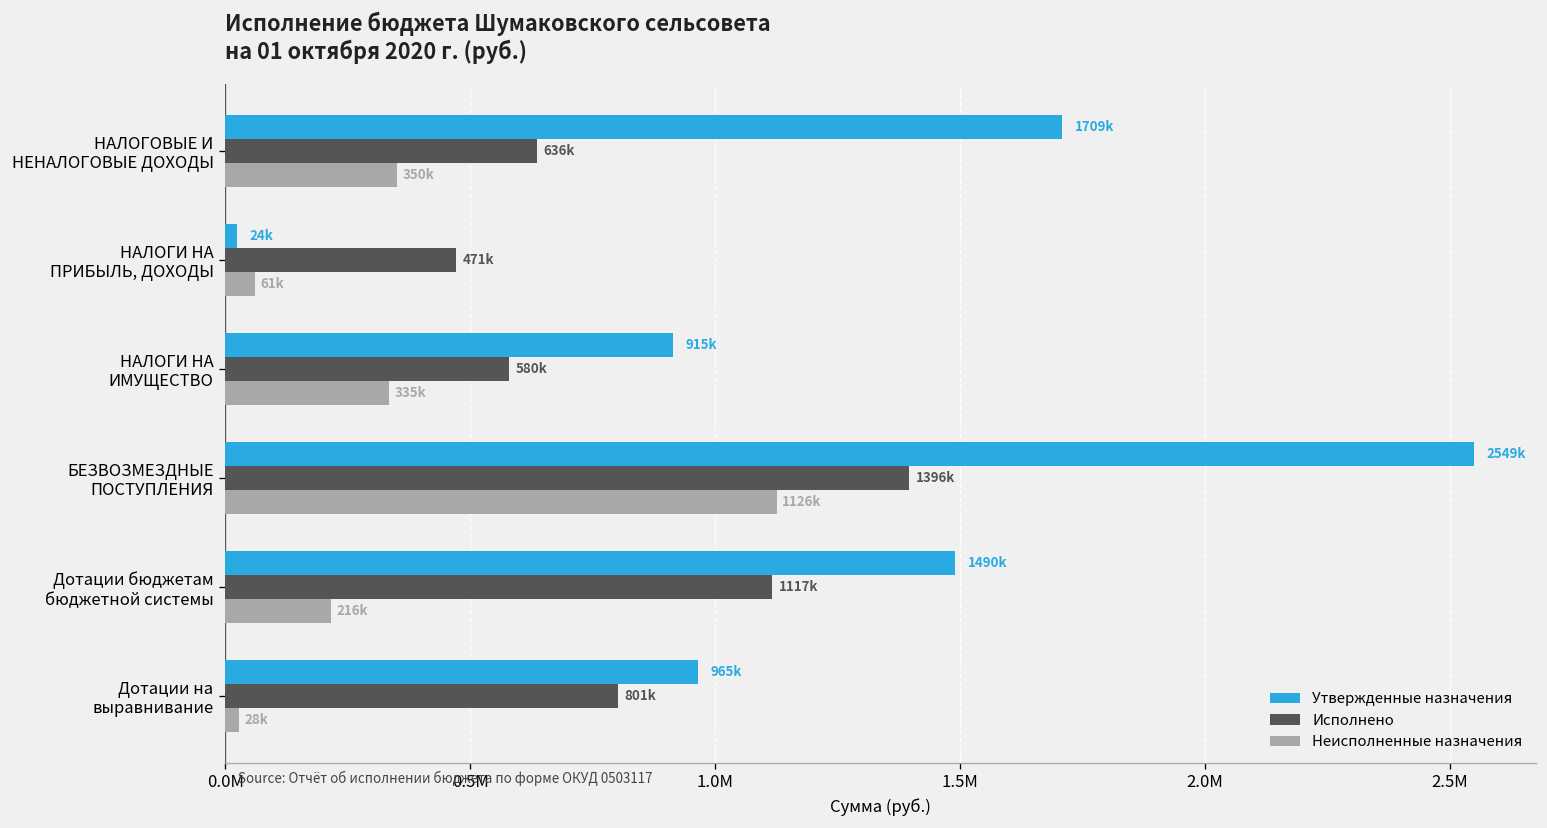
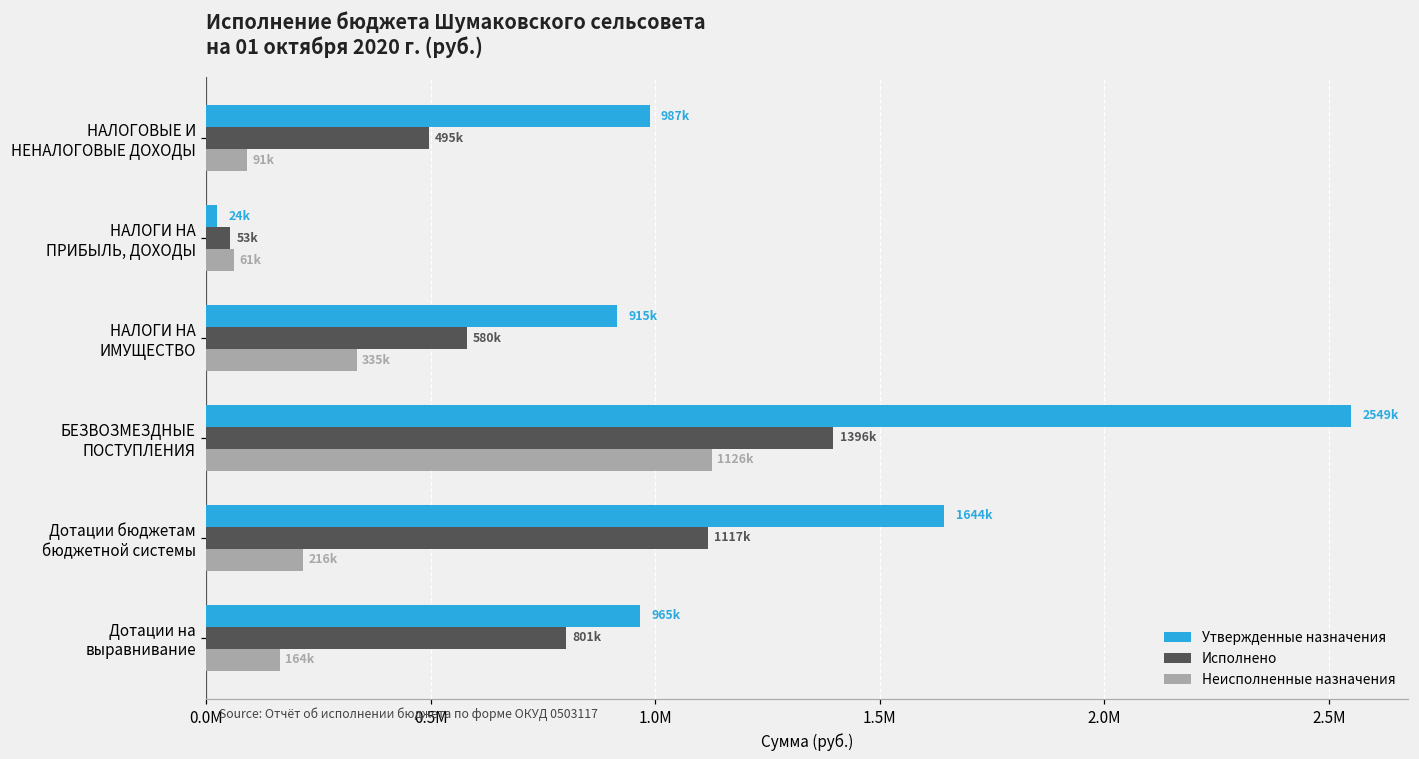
Утвержденные назначения, НАЛОГОВЫЕ И НЕНАЛОГОВЫЕ ДОХОДЫ: 1709k -> 987k
Исполнено, НАЛОГОВЫЕ И НЕНАЛОГОВЫЕ ДОХОДЫ: 636k -> 495k
Неисполненные назначения, НАЛОГОВЫЕ И НЕНАЛОГОВЫЕ ДОХОДЫ: 350k -> 91k
Исполнено, НАЛОГИ НА ПРИБЫЛЬ, ДОХОДЫ: 471k -> 53k
Утвержденные назначения, Дотации бюджетам бюджетной системы: 1490k -> 1644k
Неисполненные назначения, Дотации на выравнивание: 28k -> 164k
